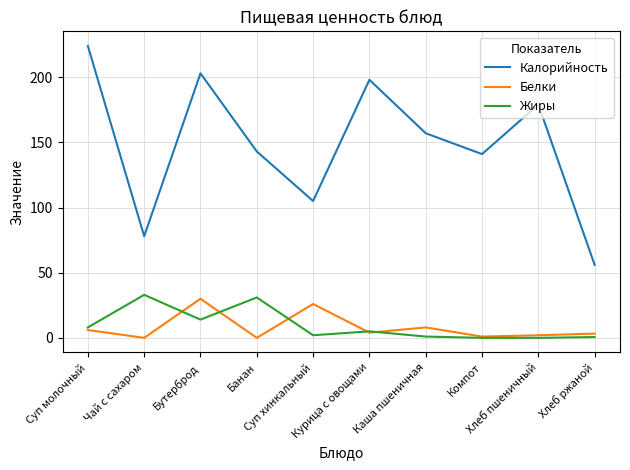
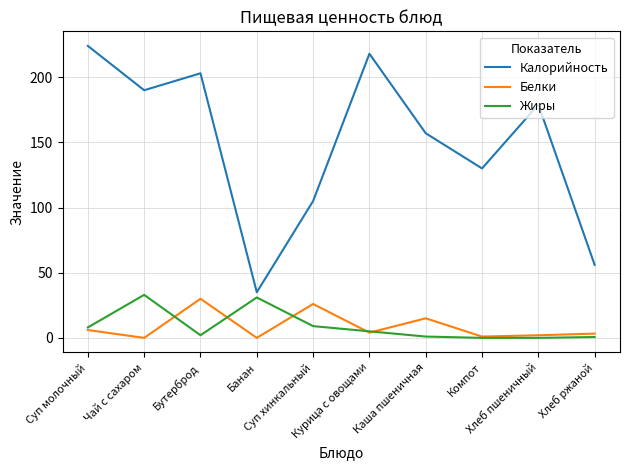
Калорийность, Чай с сахаром: 78 -> 190
Жиры, Бутерброд: 14 -> 2
Калорийность, Банан: 143 -> 35
Жиры, Суп хинкальный: 2 -> 9
Калорийность, Курица с овощами: 198 -> 218
Белки, Каша пшеничная: 8 -> 15
Калорийность, Компот: 141 -> 130
